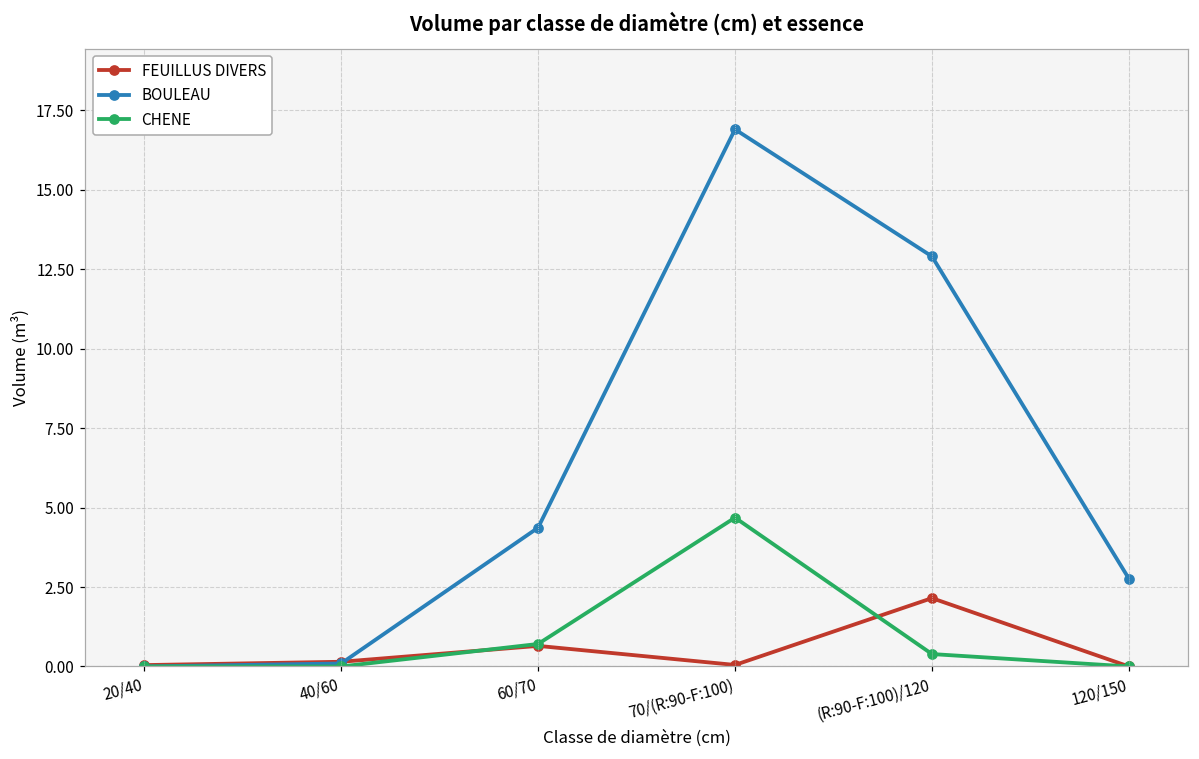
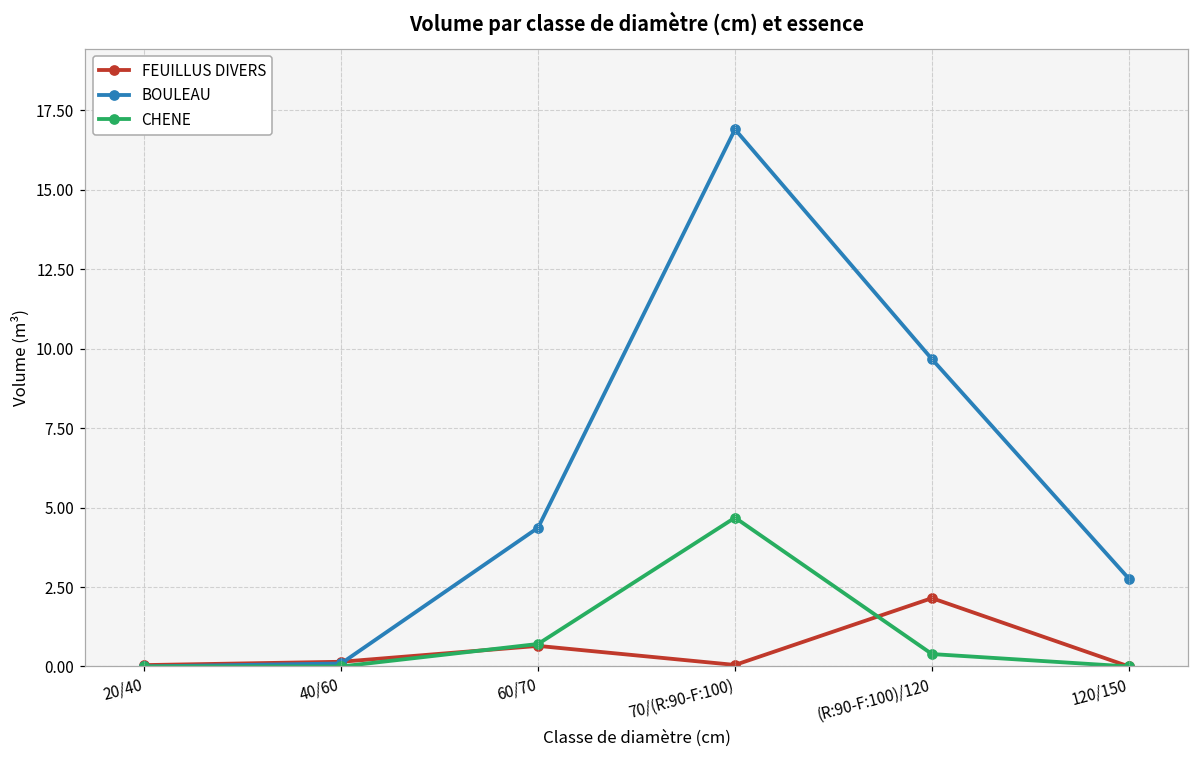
BOULEAU, (R:90-F:100)/120: 12.9 -> 9.7
